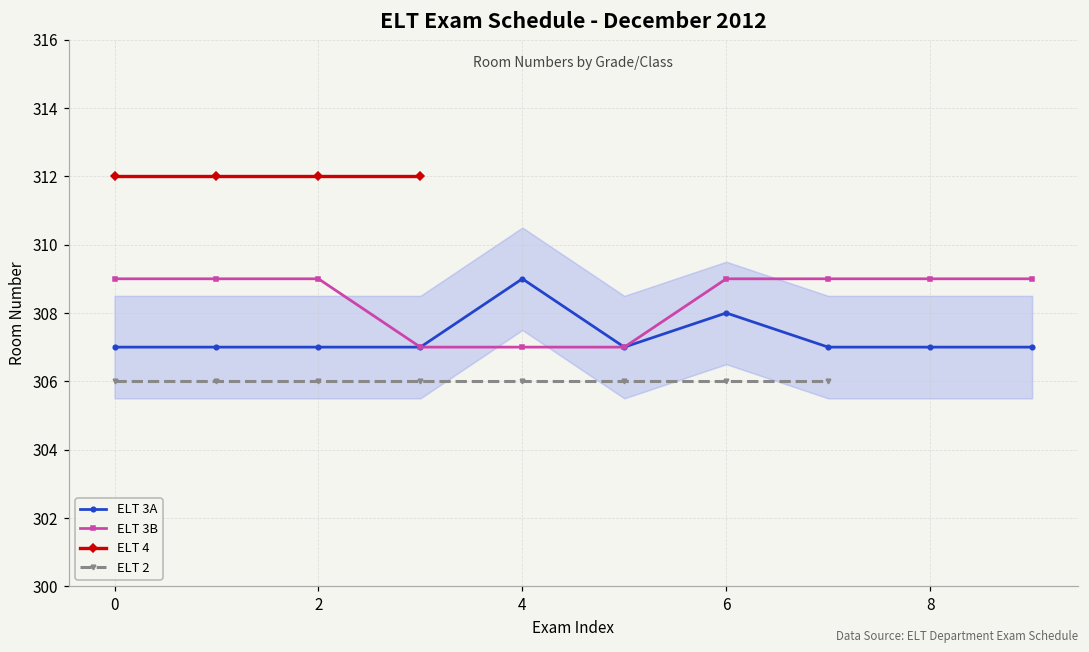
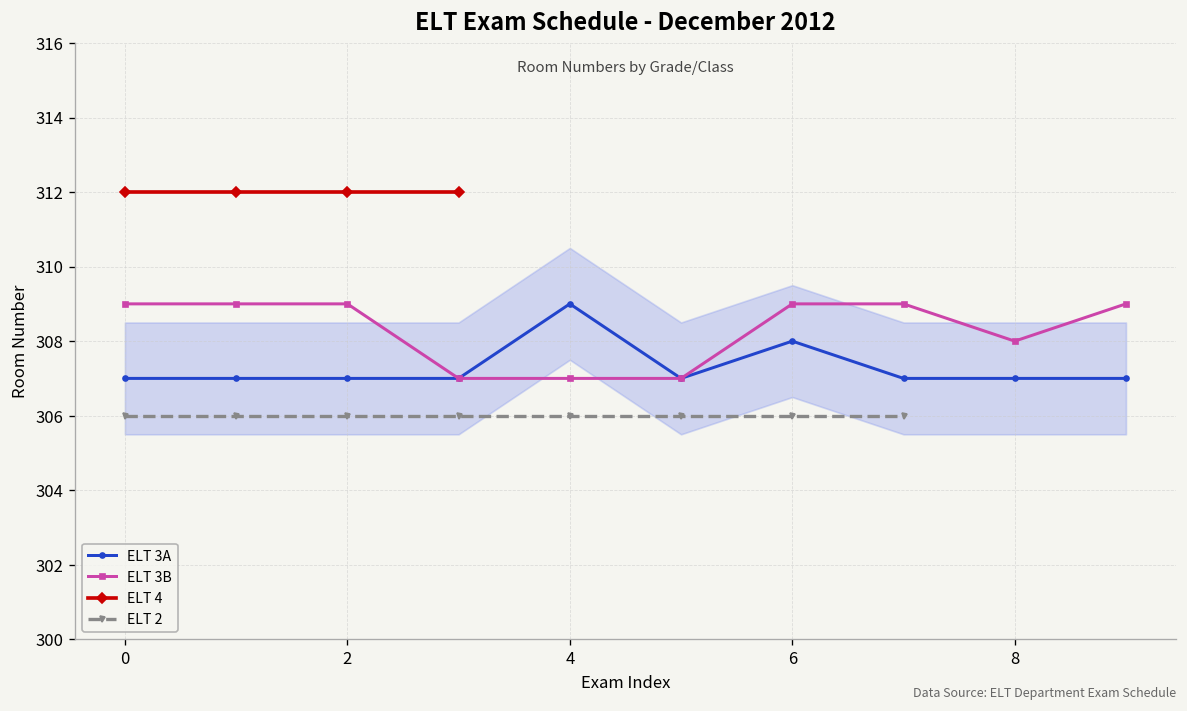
ELT 3B, 8: 309 -> 308
